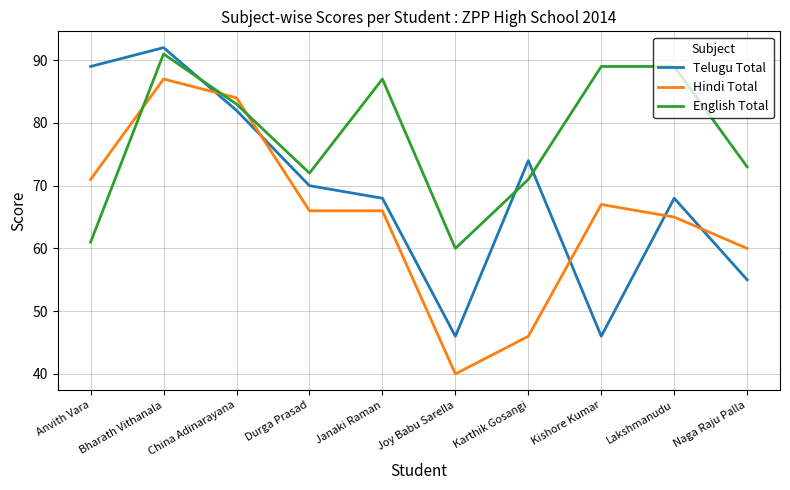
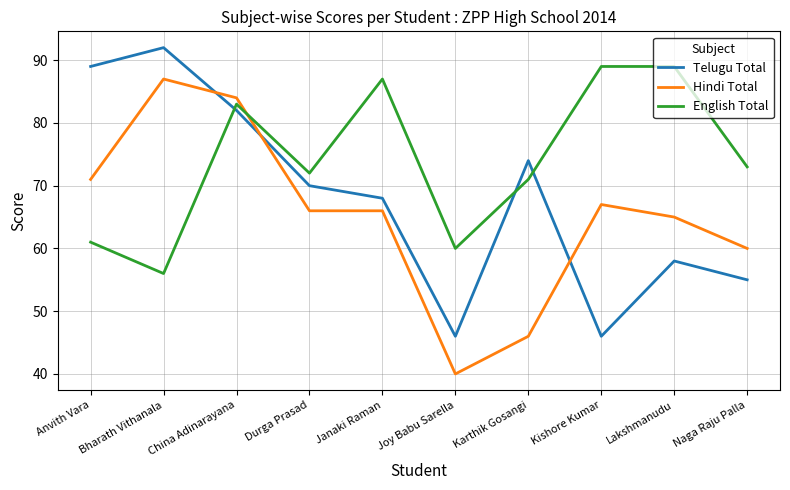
English Total, Bharath Vithanala: 91 -> 56
Telugu Total, Lakshmanudu: 68 -> 58
